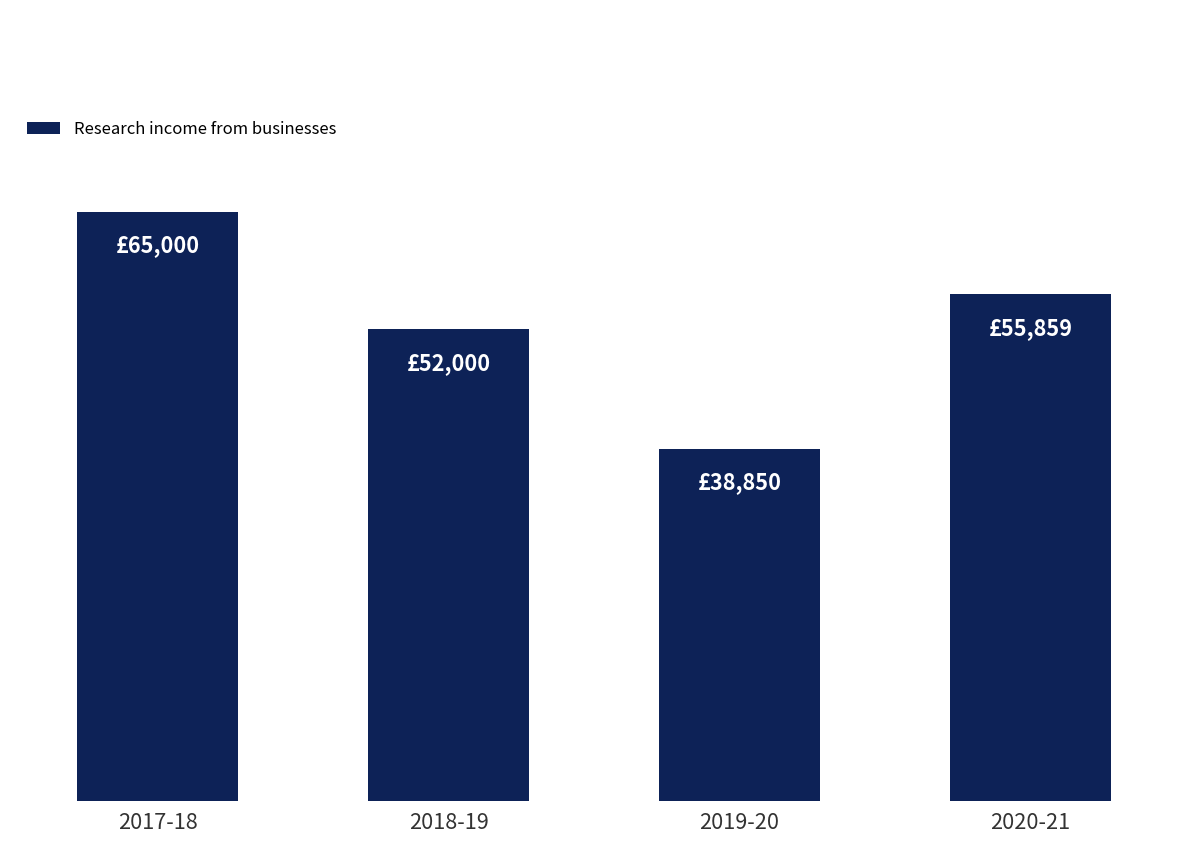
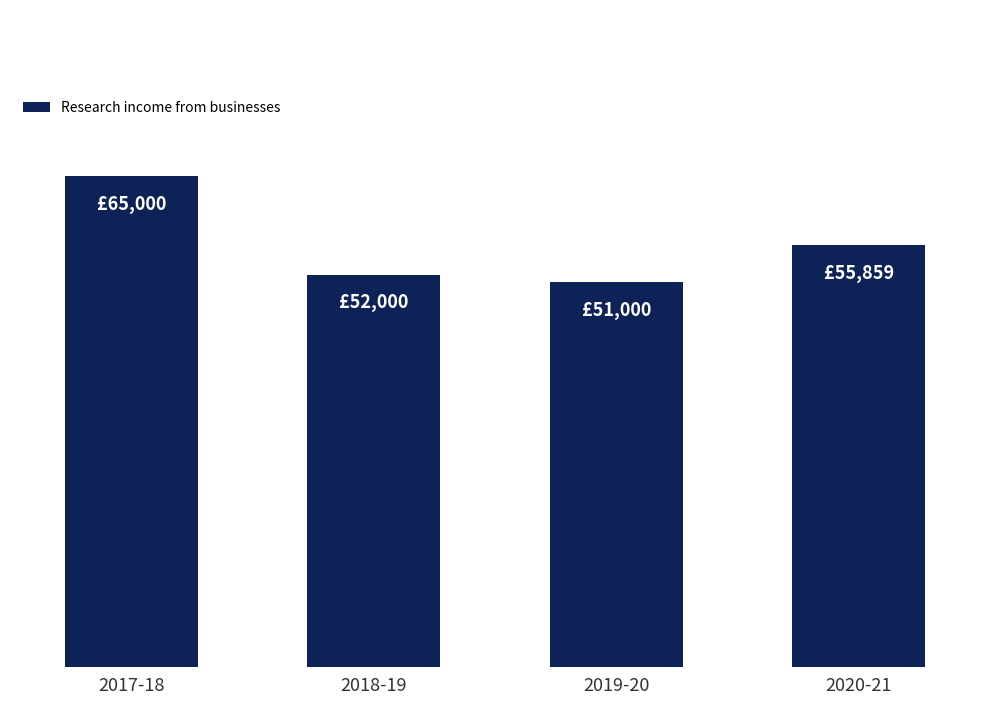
2019-20: £38,850 -> £51,000
